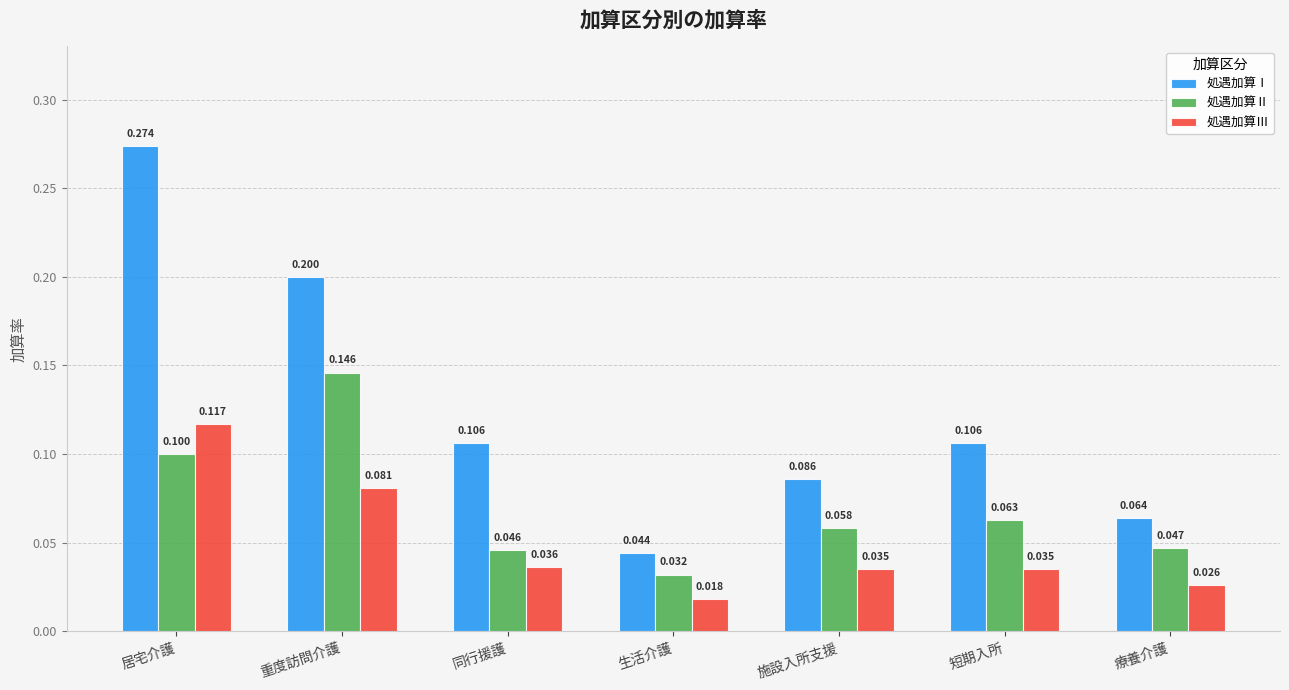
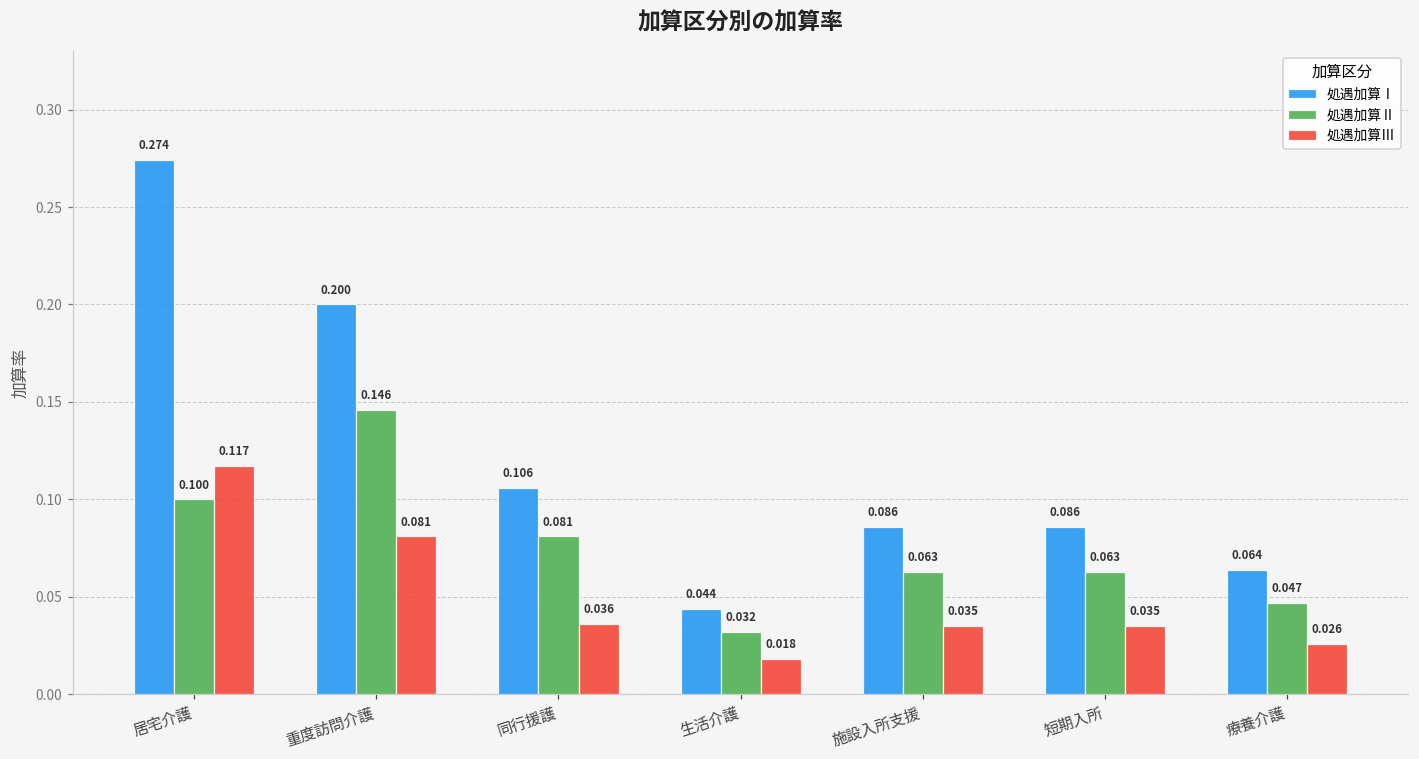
処遇加算Ⅱ, 同行援護: 0.046 -> 0.081
処遇加算Ⅱ, 施設入所支援: 0.058 -> 0.063
処遇加算Ⅰ, 短期入所: 0.106 -> 0.086
